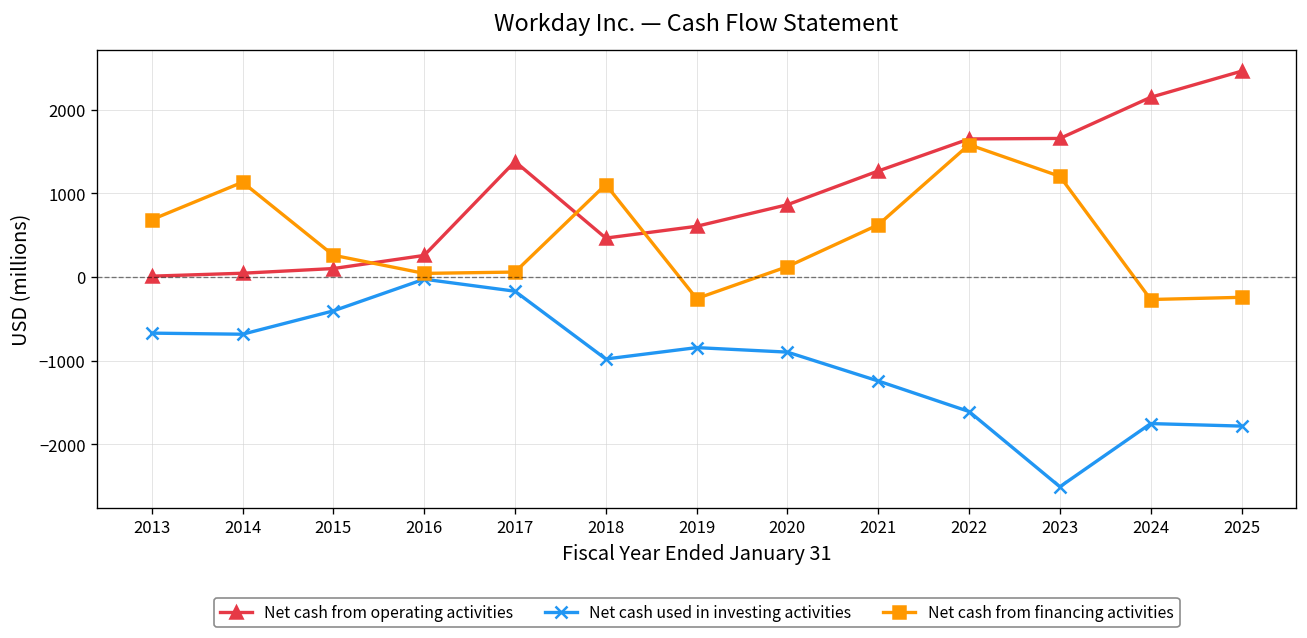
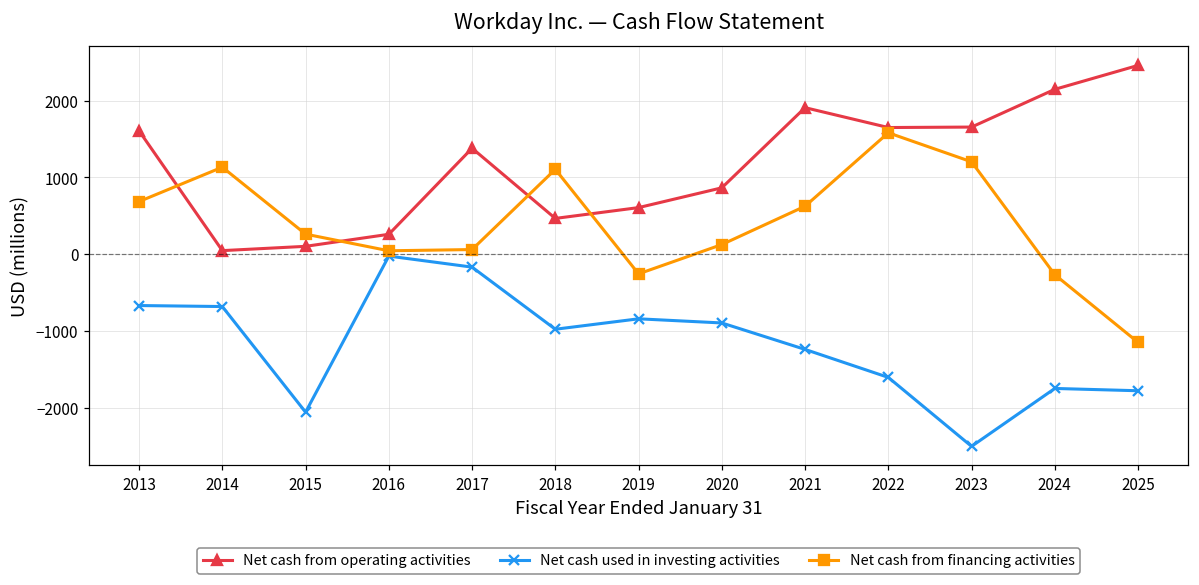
Net cash from operating activities, 2013: 0 -> 1600
Net cash used in investing activities, 2015: -400 -> -2100
Net cash from operating activities, 2021: 1300 -> 1900
Net cash from financing activities, 2025: -200 -> -1200
